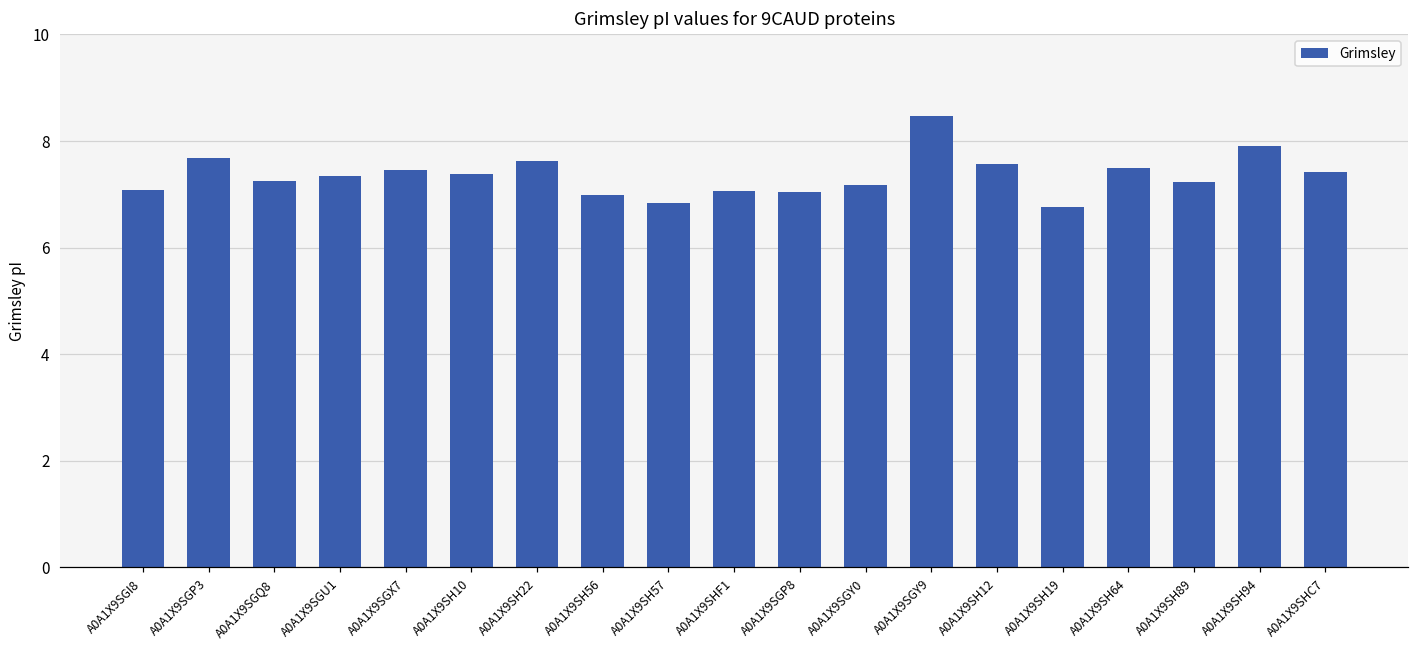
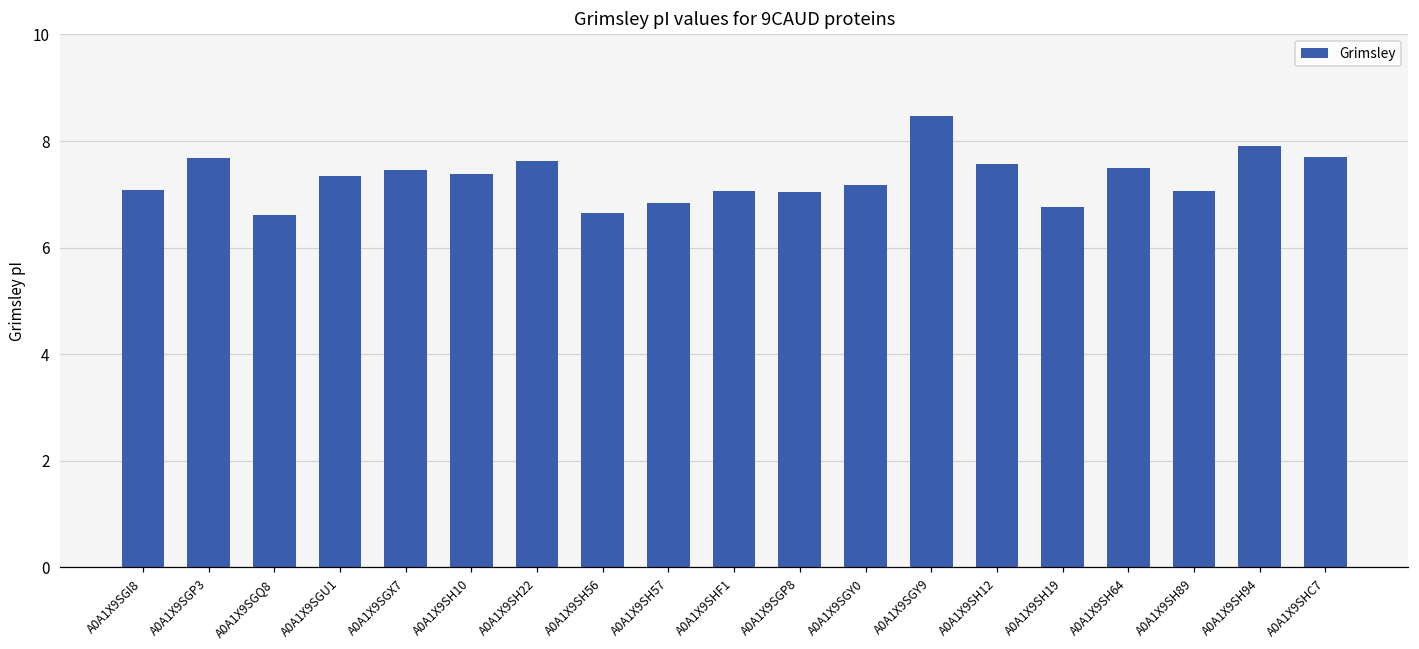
A0A1X9SGQ8: 7.2 -> 6.6
A0A1X9SH56: 7.0 -> 6.7
A0A1X9SH89: 7.2 -> 7.1
A0A1X9SHC7: 7.4 -> 7.7
